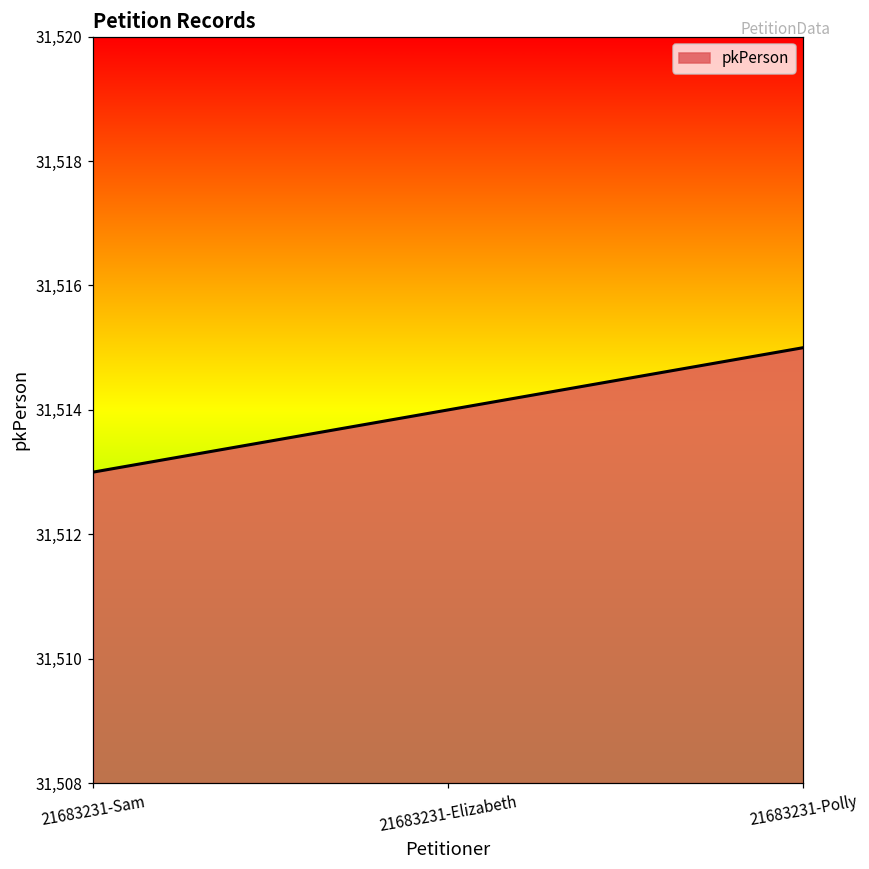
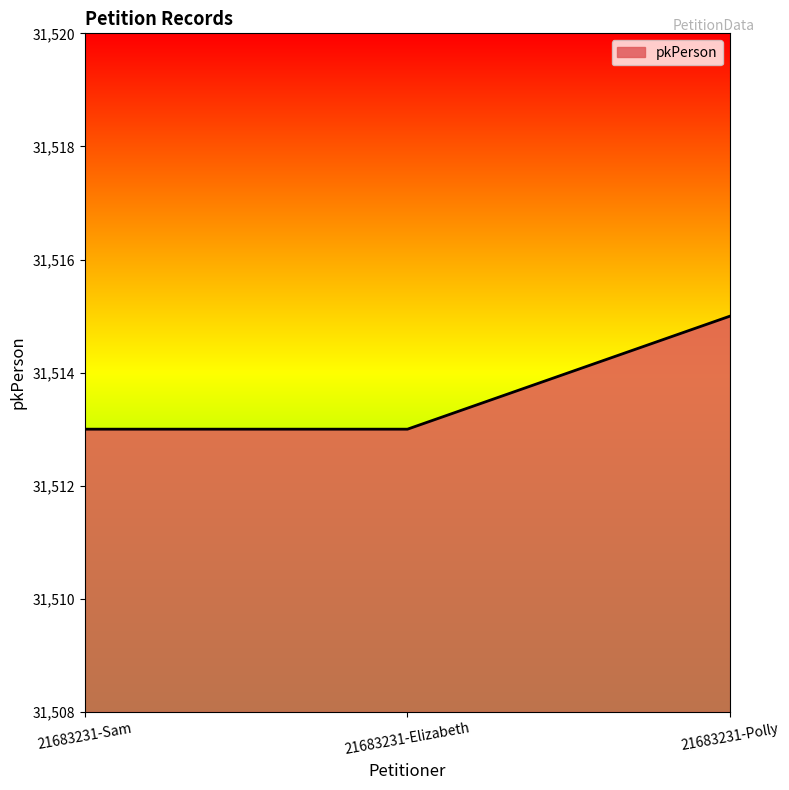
21683231-Elizabeth: 31,514 -> 31,513
